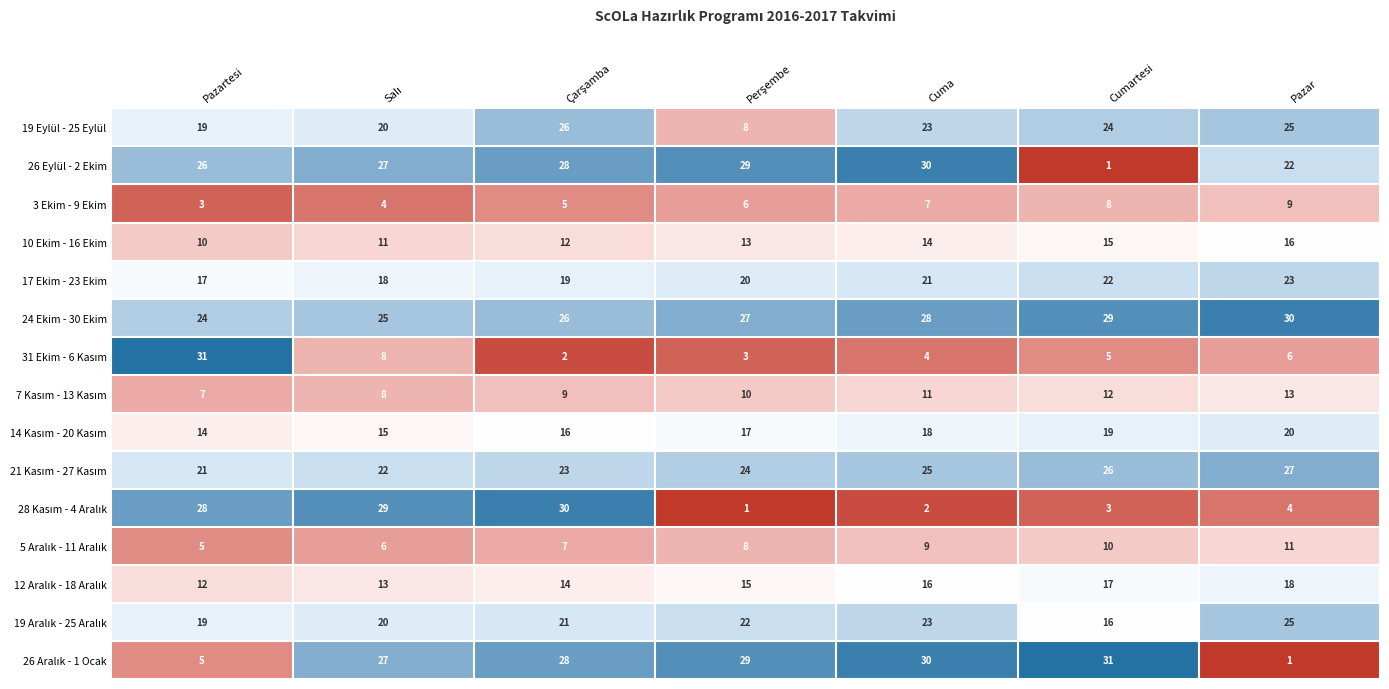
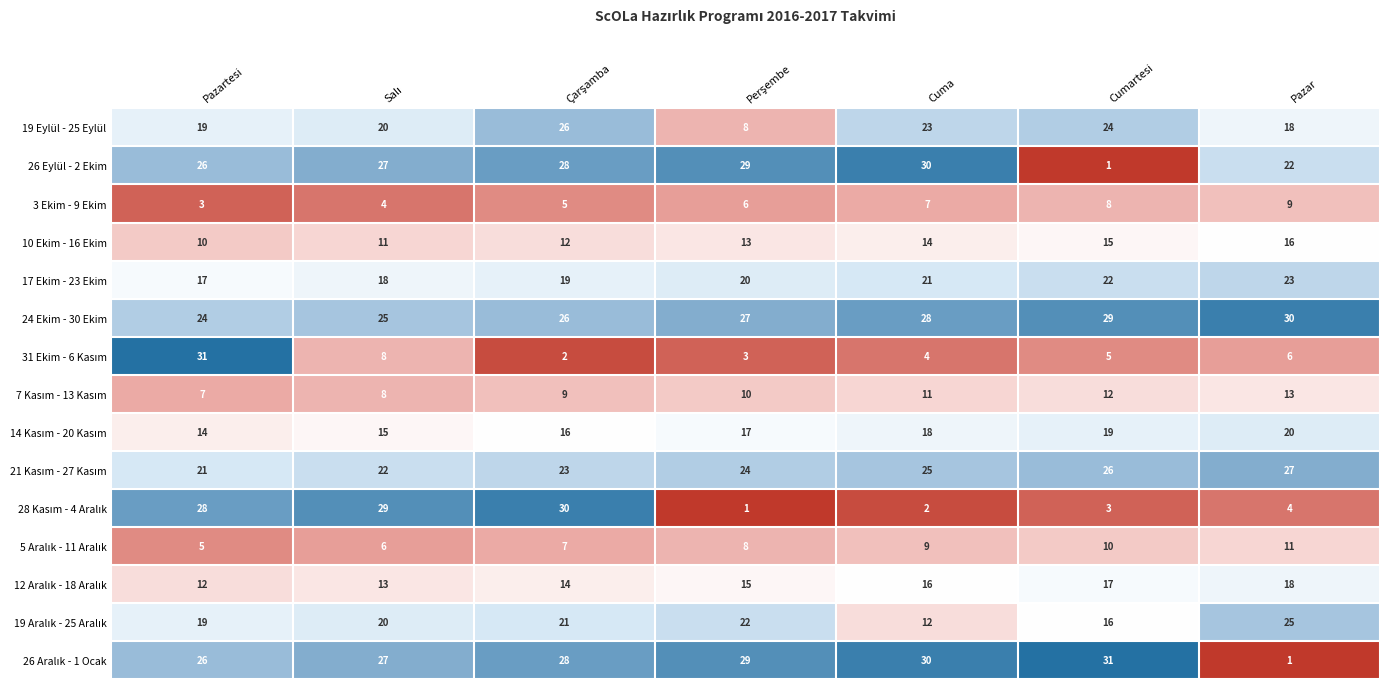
19 Eylül - 25 Eylül, Pazar: 25 -> 18
19 Aralık - 25 Aralık, Cuma: 23 -> 12
26 Aralık - 1 Ocak, Pazartesi: 5 -> 26
